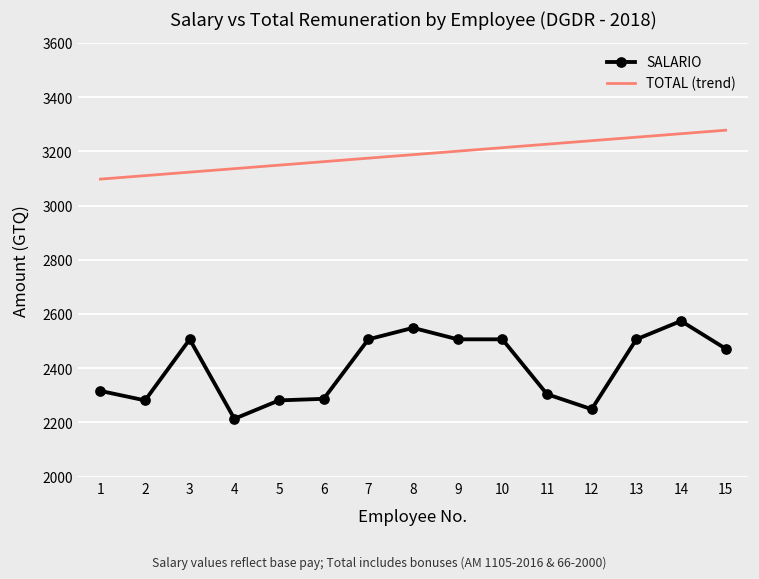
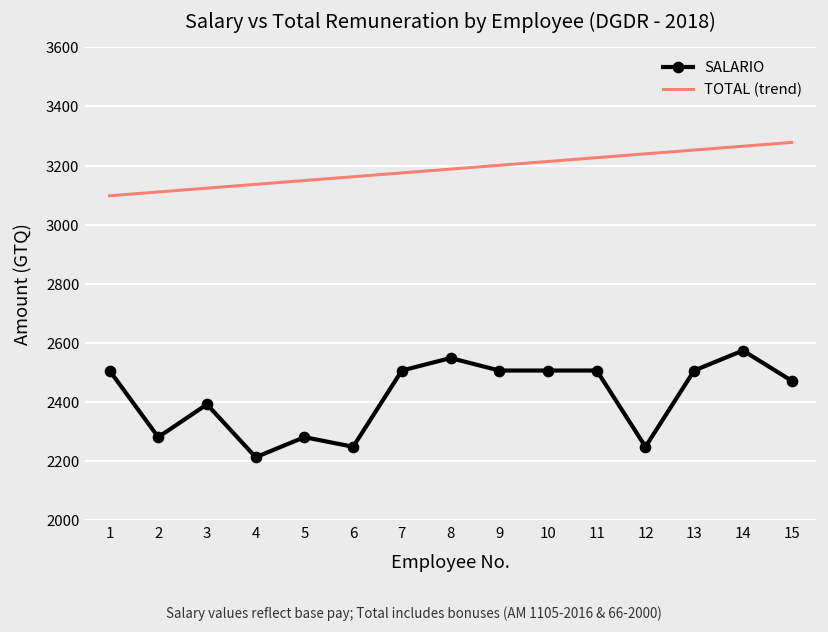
SALARIO, 1: 2320 -> 2510
SALARIO, 3: 2510 -> 2390
SALARIO, 6: 2290 -> 2250
SALARIO, 11: 2300 -> 2510
